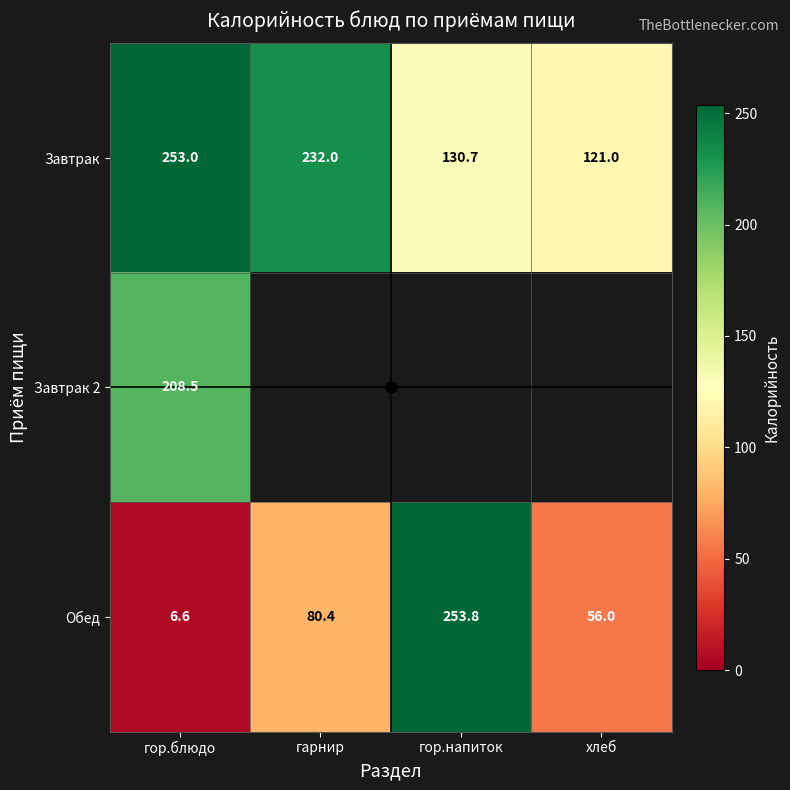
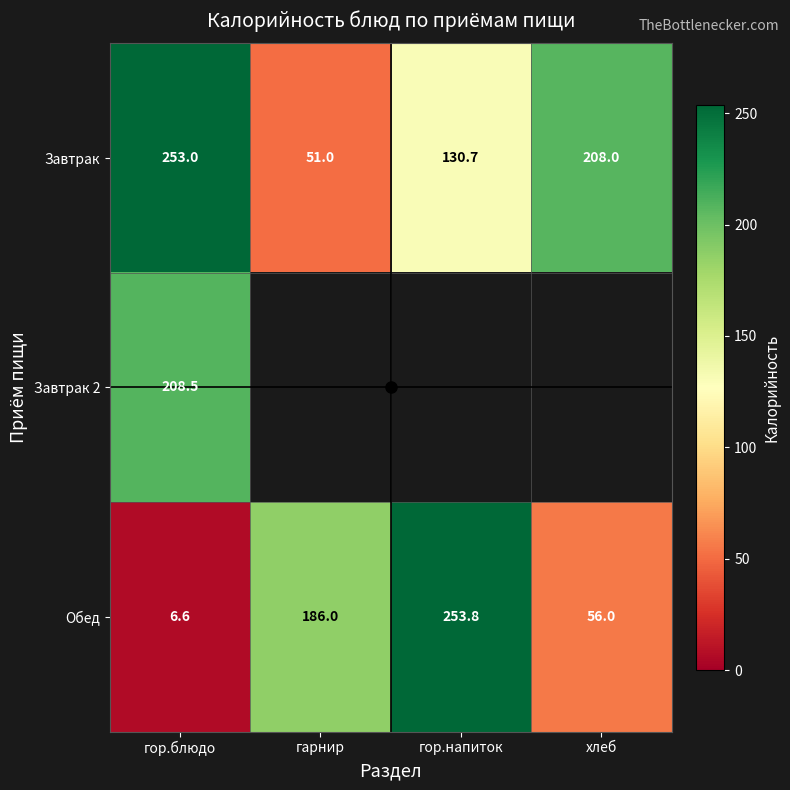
Завтрак, гарнир: 232.0 -> 51.0
Завтрак, хлеб: 121.0 -> 208.0
Обед, гарнир: 80.4 -> 186.0
